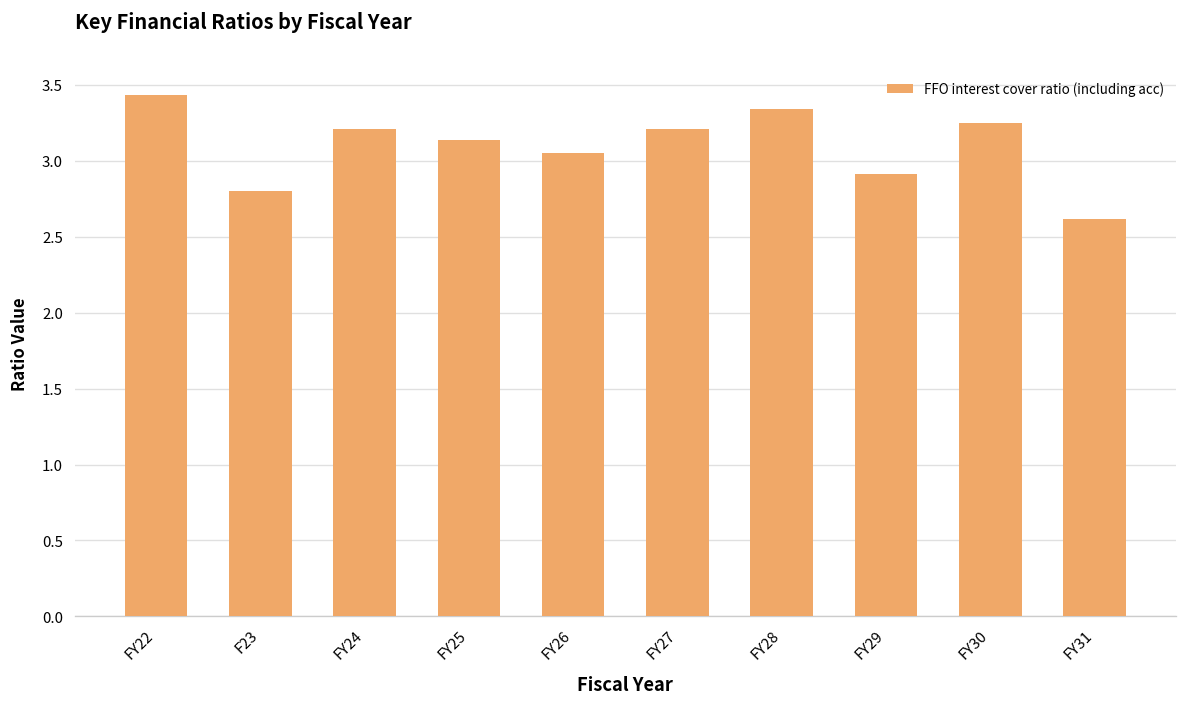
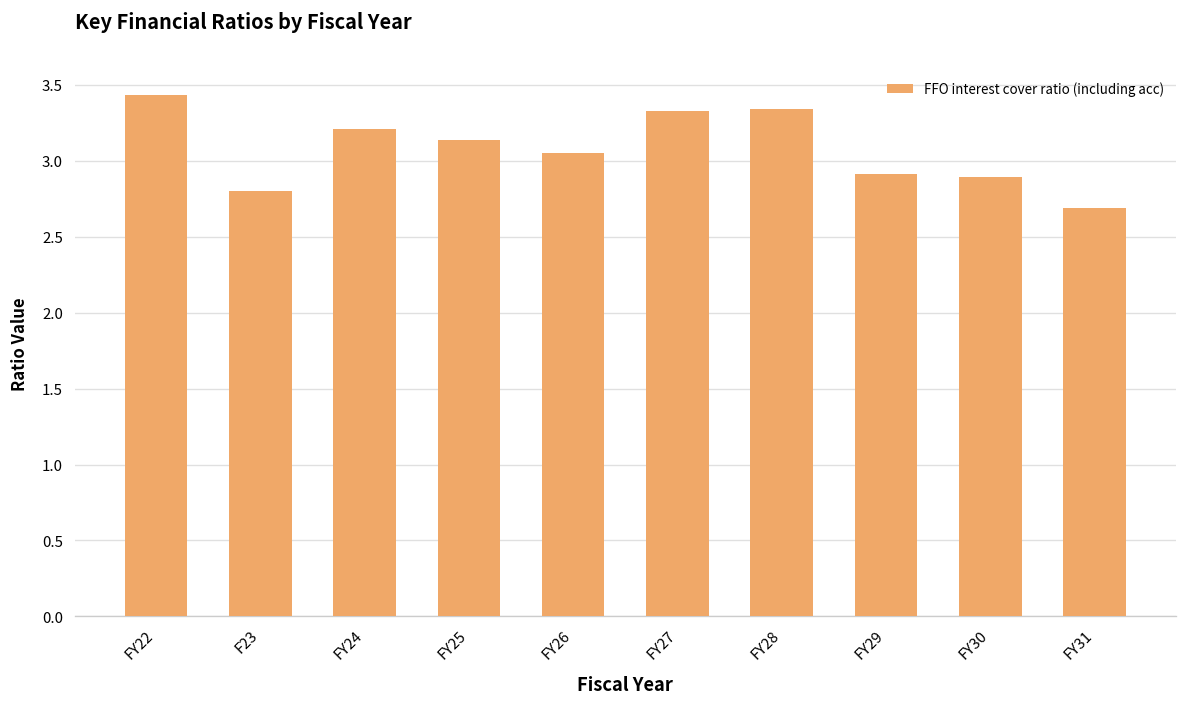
FY27: 3.21 -> 3.33
FY30: 3.25 -> 2.89
FY31: 2.62 -> 2.69
